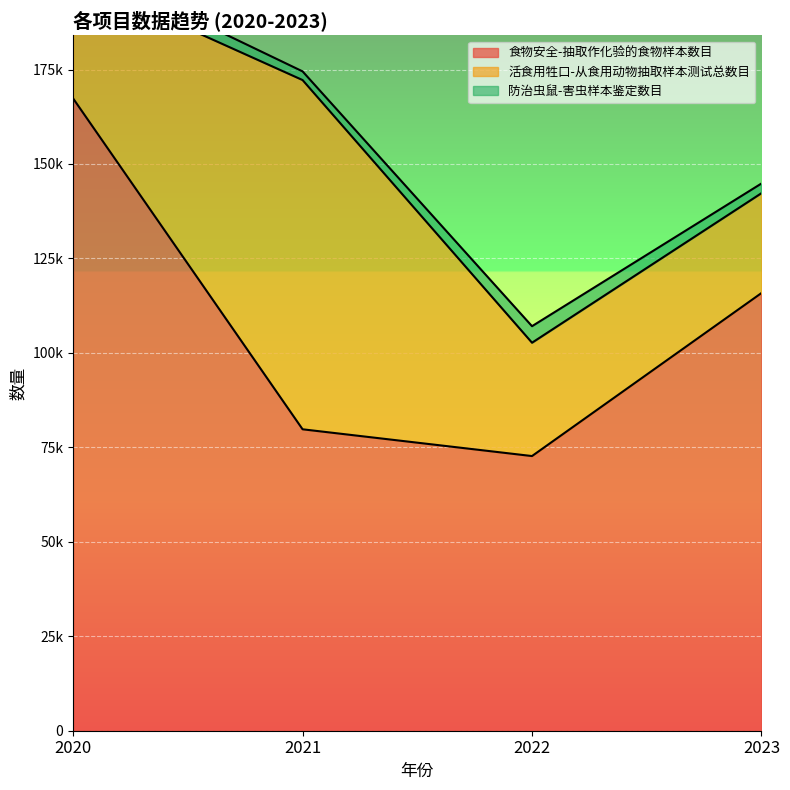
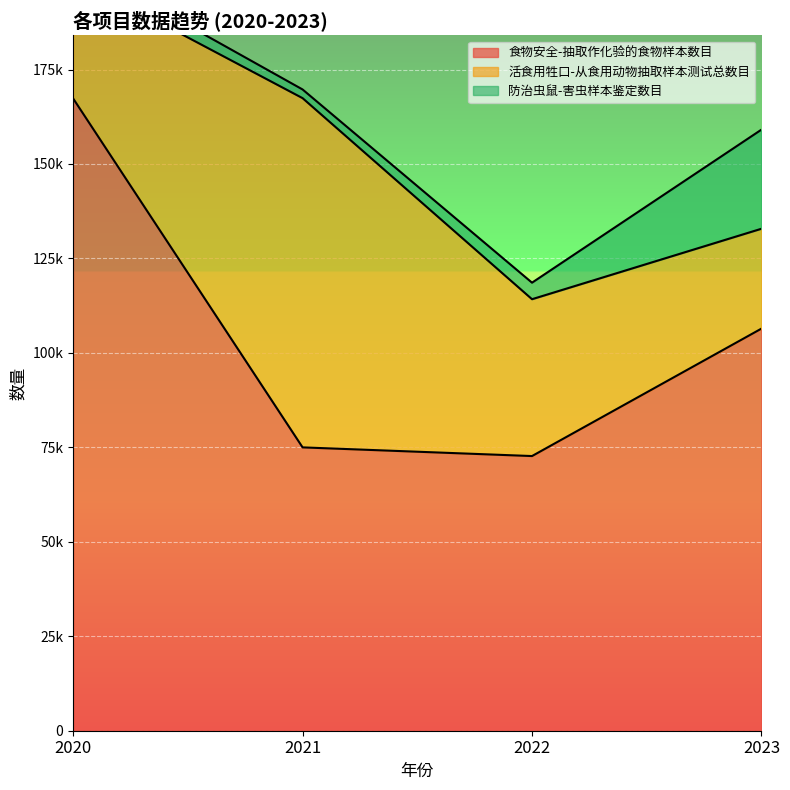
食物安全-抽取作化验的食物样本数目, 2021: 80000 -> 75000
活食用牲口-从食用动物抽取样本测试总数目, 2022: 30000 -> 42000
食物安全-抽取作化验的食物样本数目, 2023: 116000 -> 106000
防治虫鼠-害虫样本鉴定数目, 2023: 3000 -> 26000
